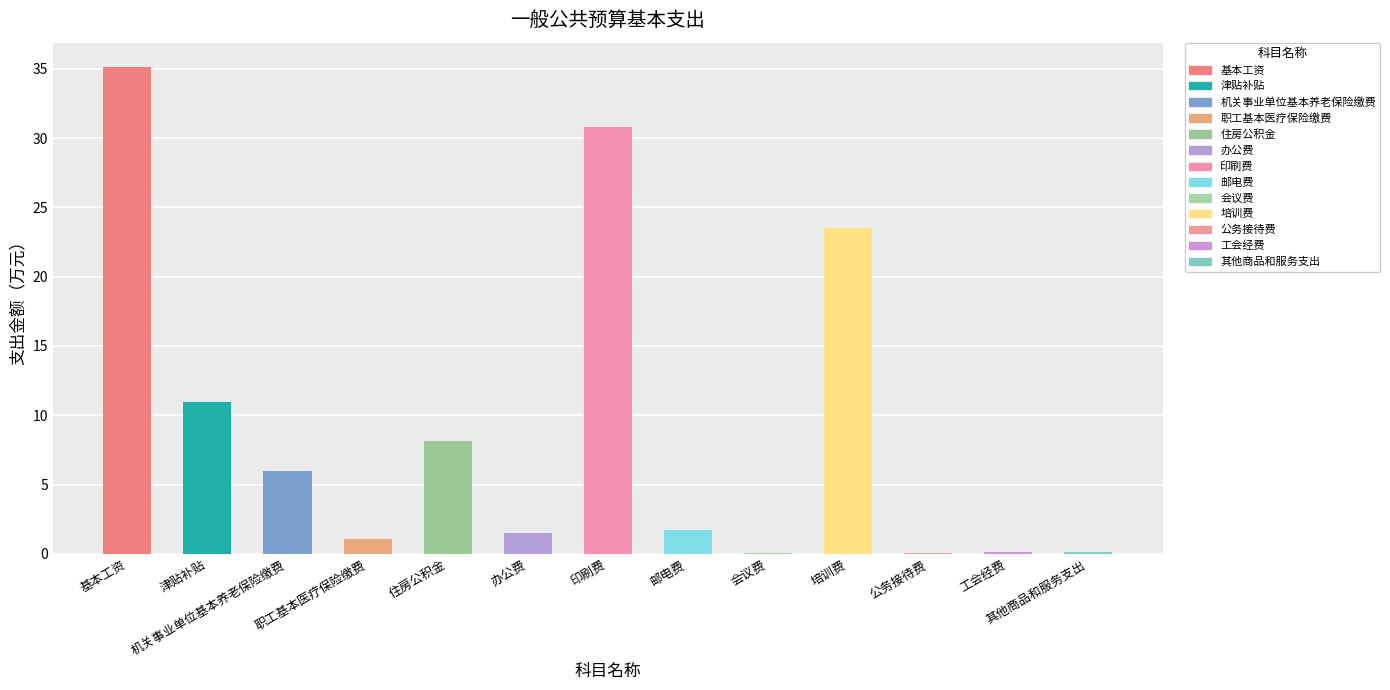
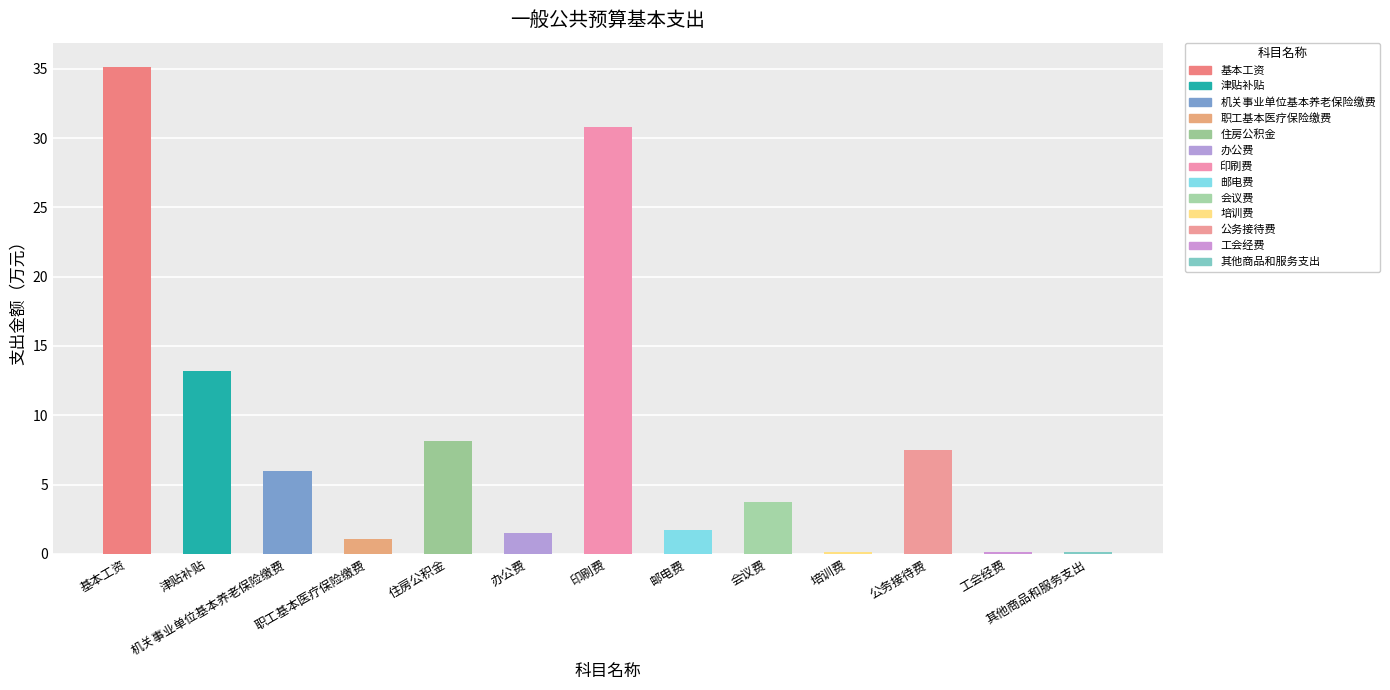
津贴补贴: 10.9 -> 13.2
会议费: 0.1 -> 3.8
培训费: 23.5 -> 0.1
公务接待费: 0.0 -> 7.5
